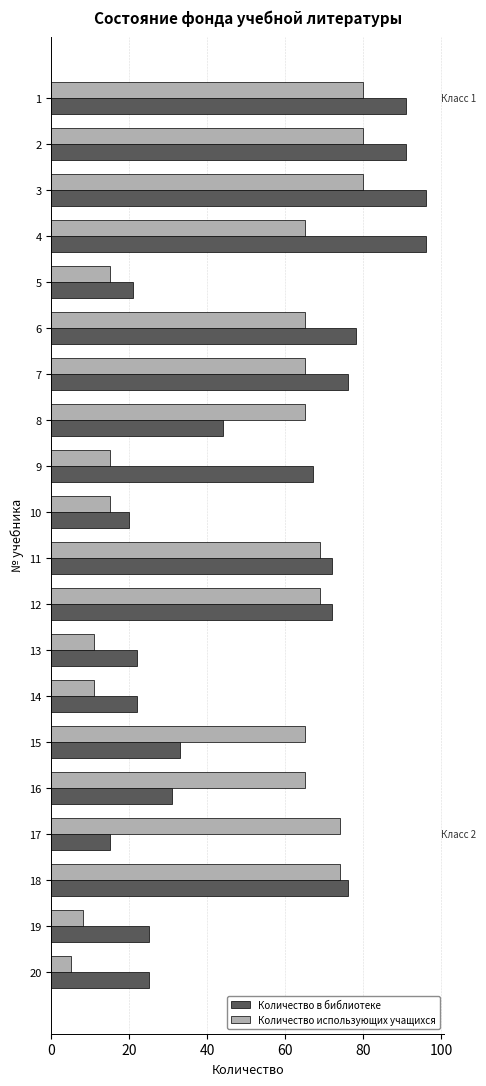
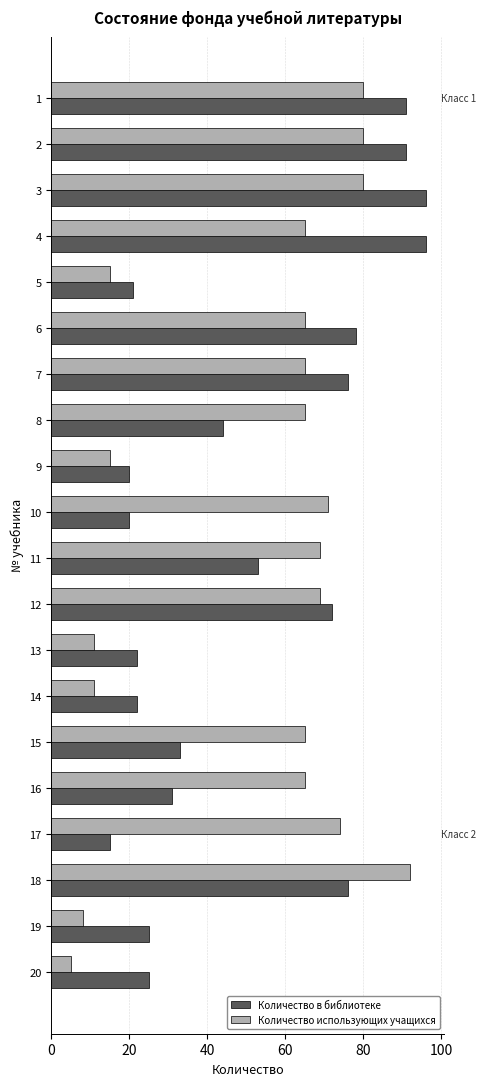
Количество в библиотеке, 9: 67 -> 20
Количество использующих учащихся, 10: 15 -> 71
Количество в библиотеке, 11: 72 -> 53
Количество использующих учащихся, 18: 74 -> 92
